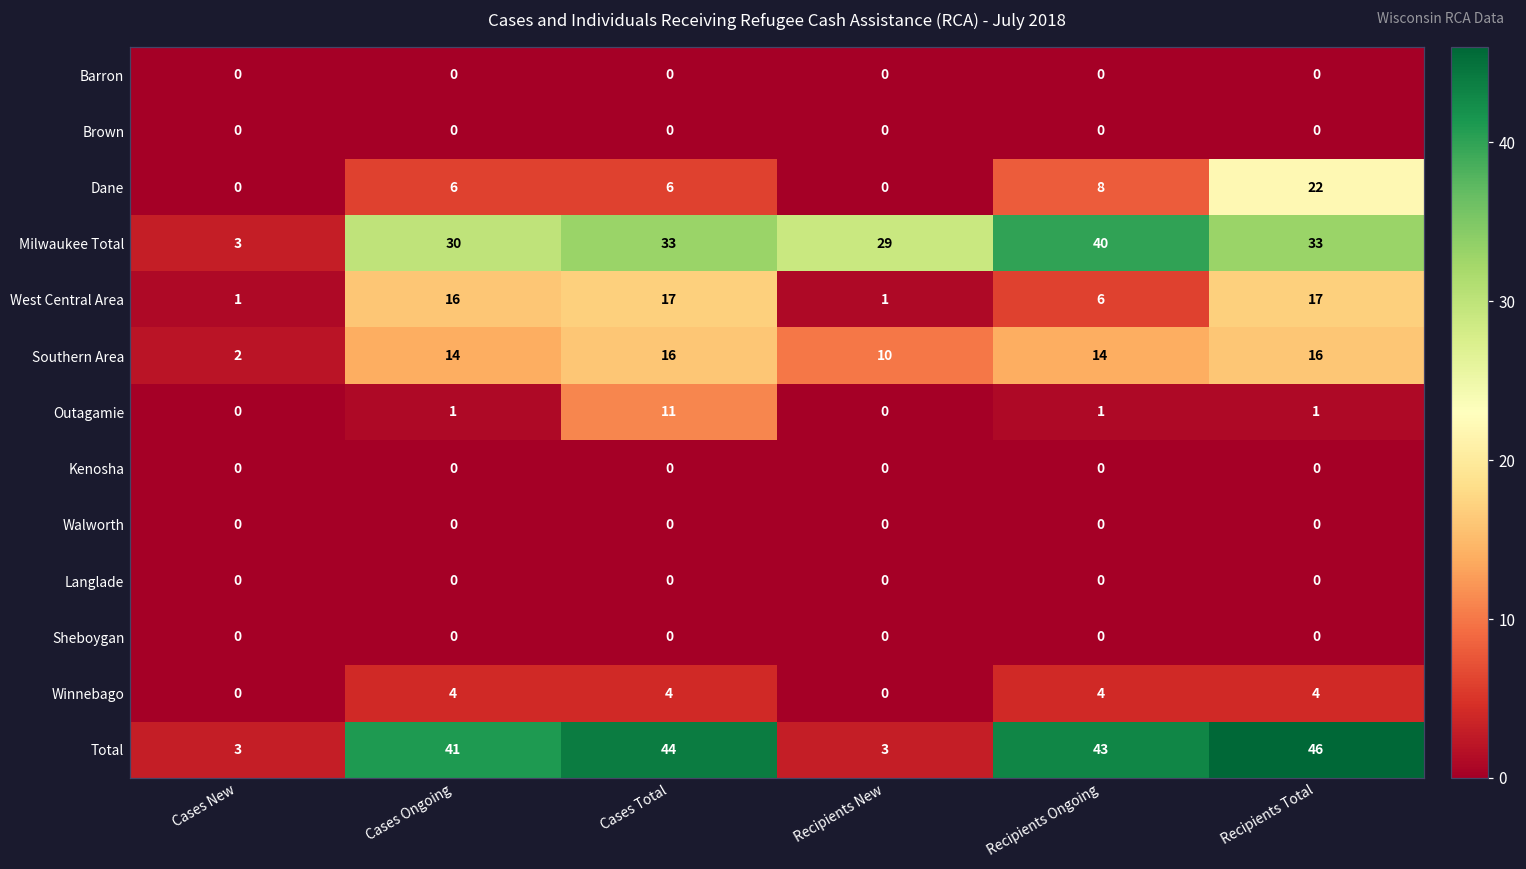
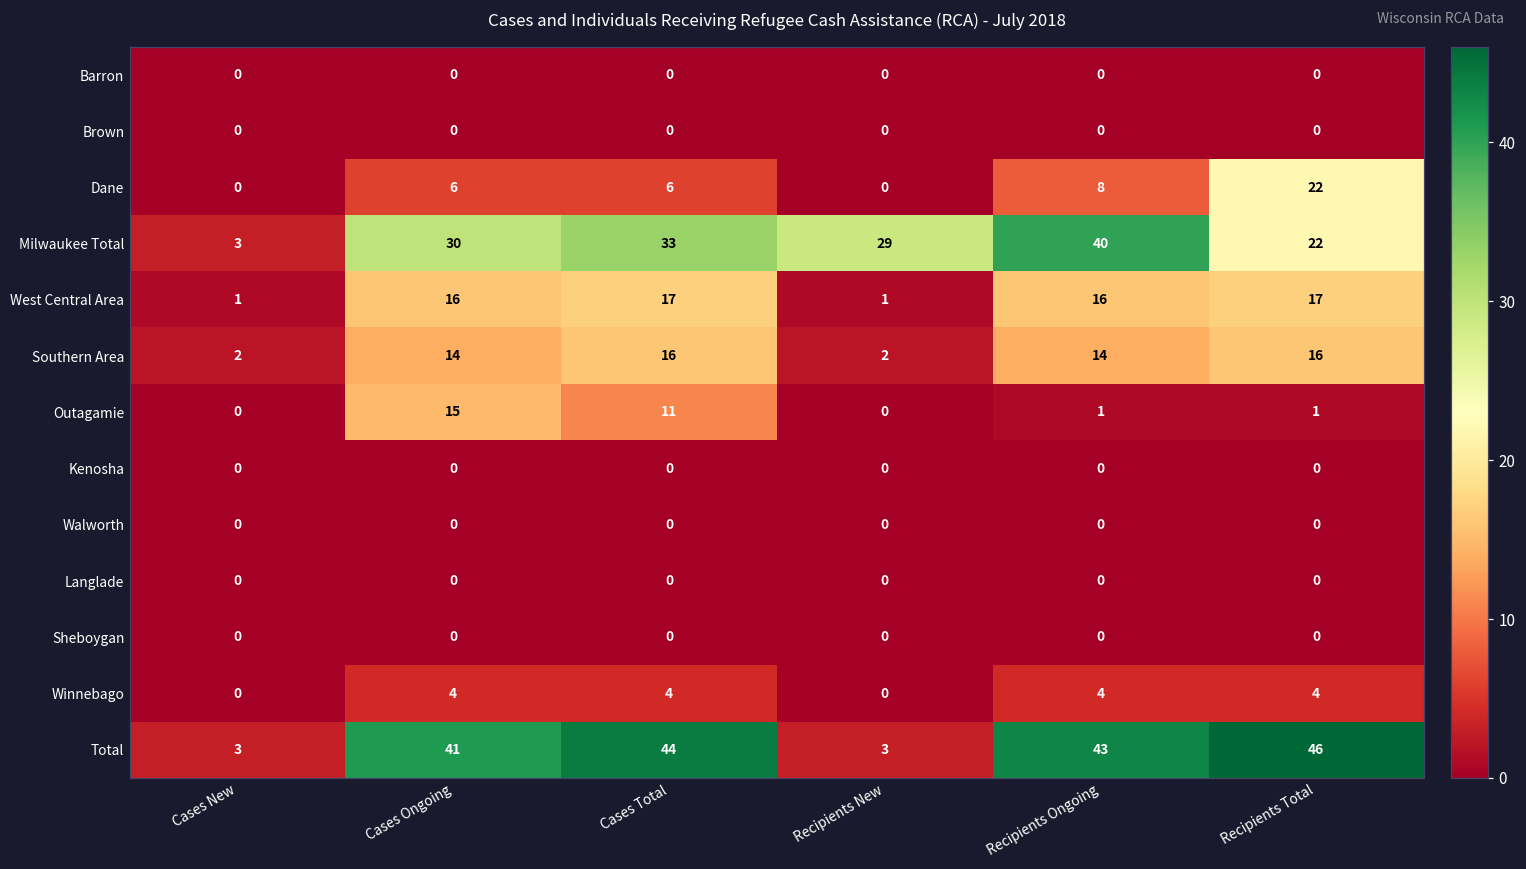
Milwaukee Total, Recipients Total: 33 -> 22
West Central Area, Recipients Ongoing: 6 -> 16
Southern Area, Recipients New: 10 -> 2
Outagamie, Cases Ongoing: 1 -> 15
